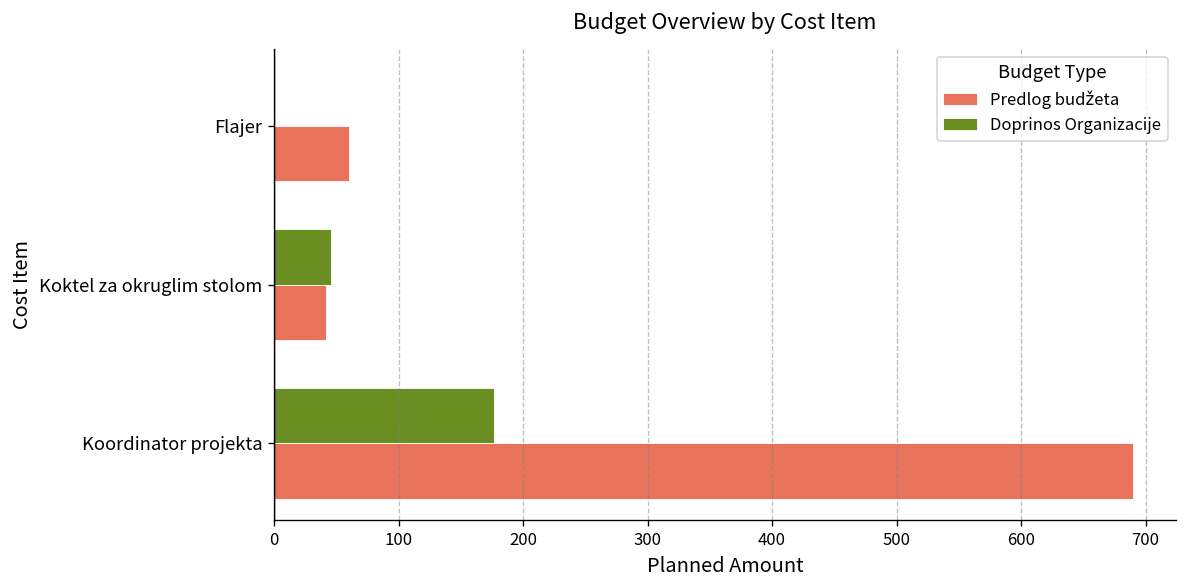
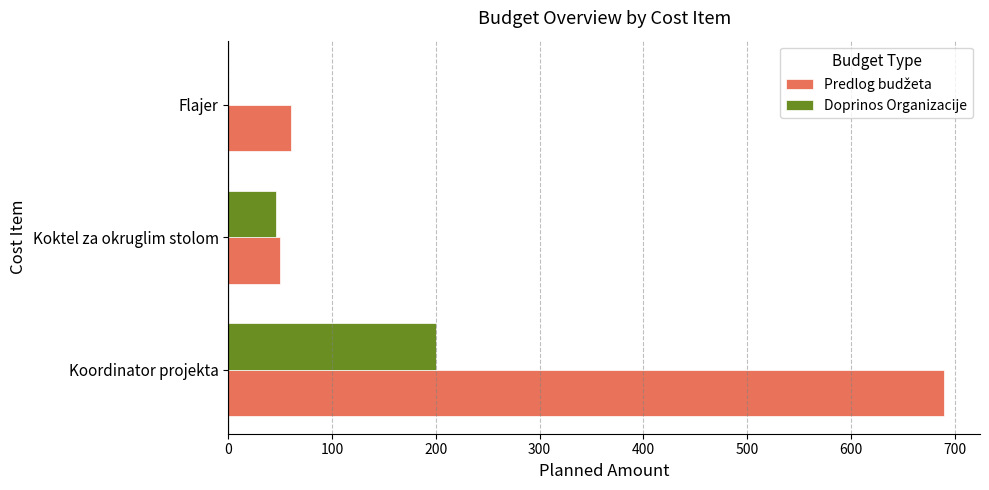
Predlog budžeta, Koktel za okruglim stolom: 41 -> 50
Doprinos Organizacije, Koordinator projekta: 177 -> 200
